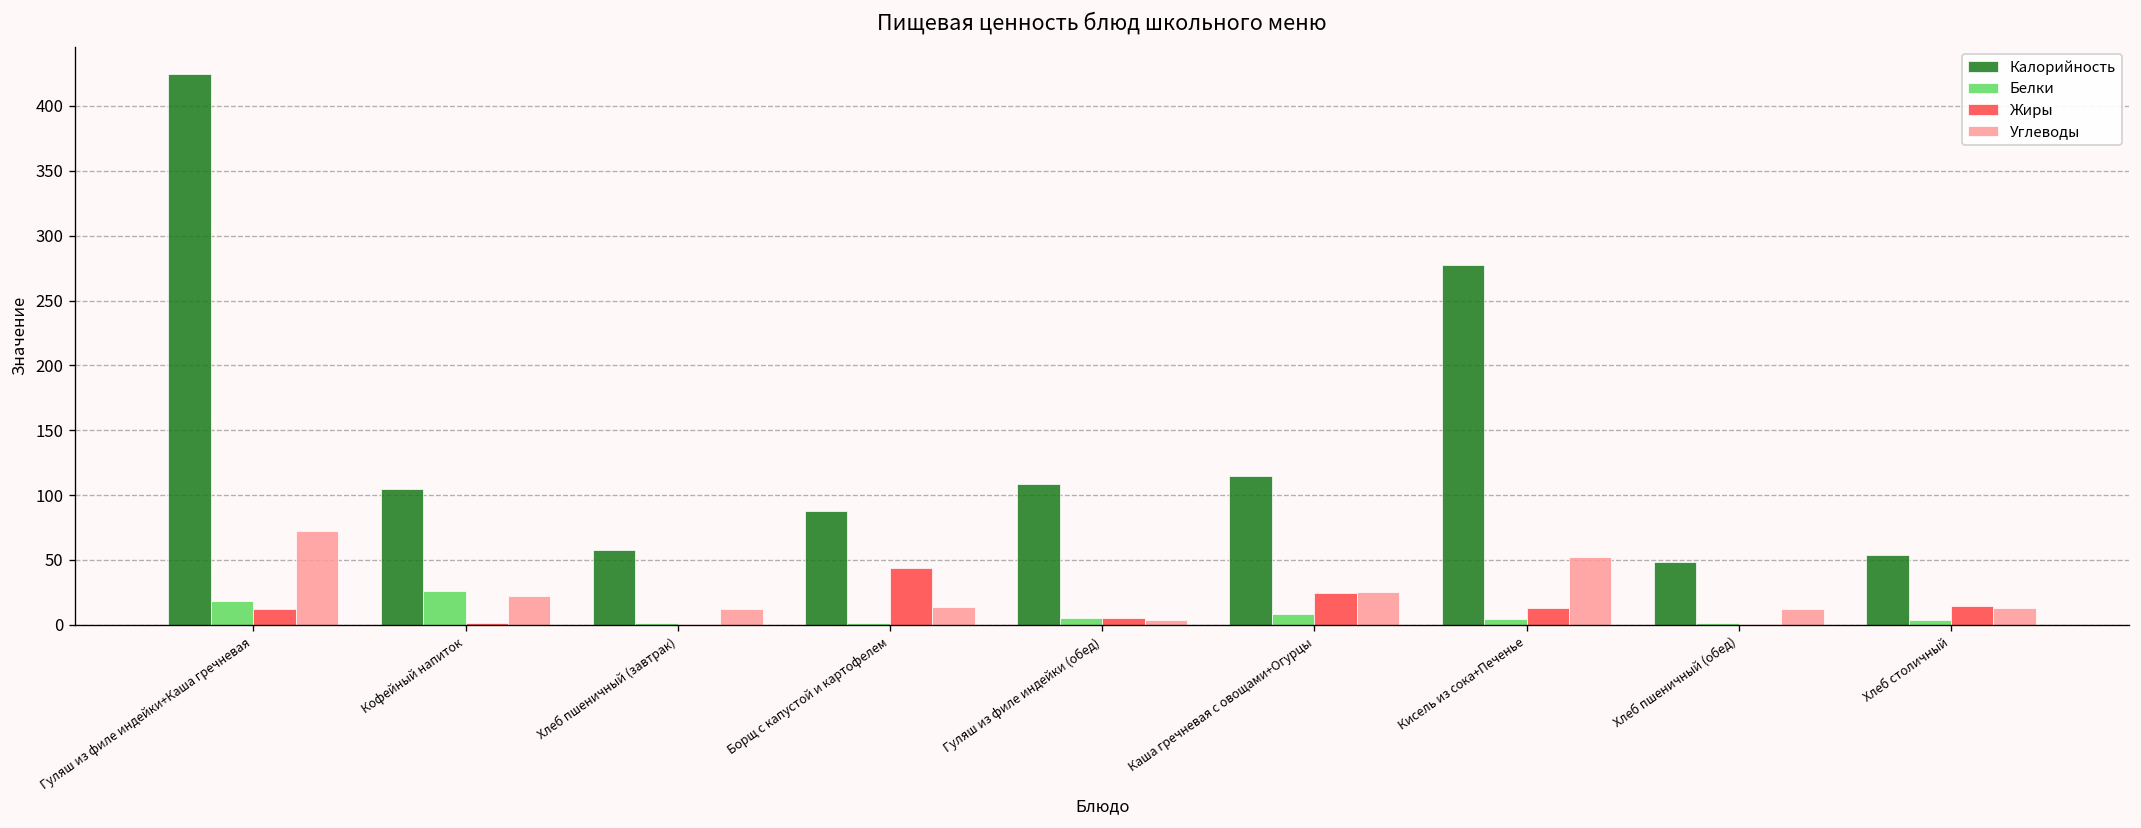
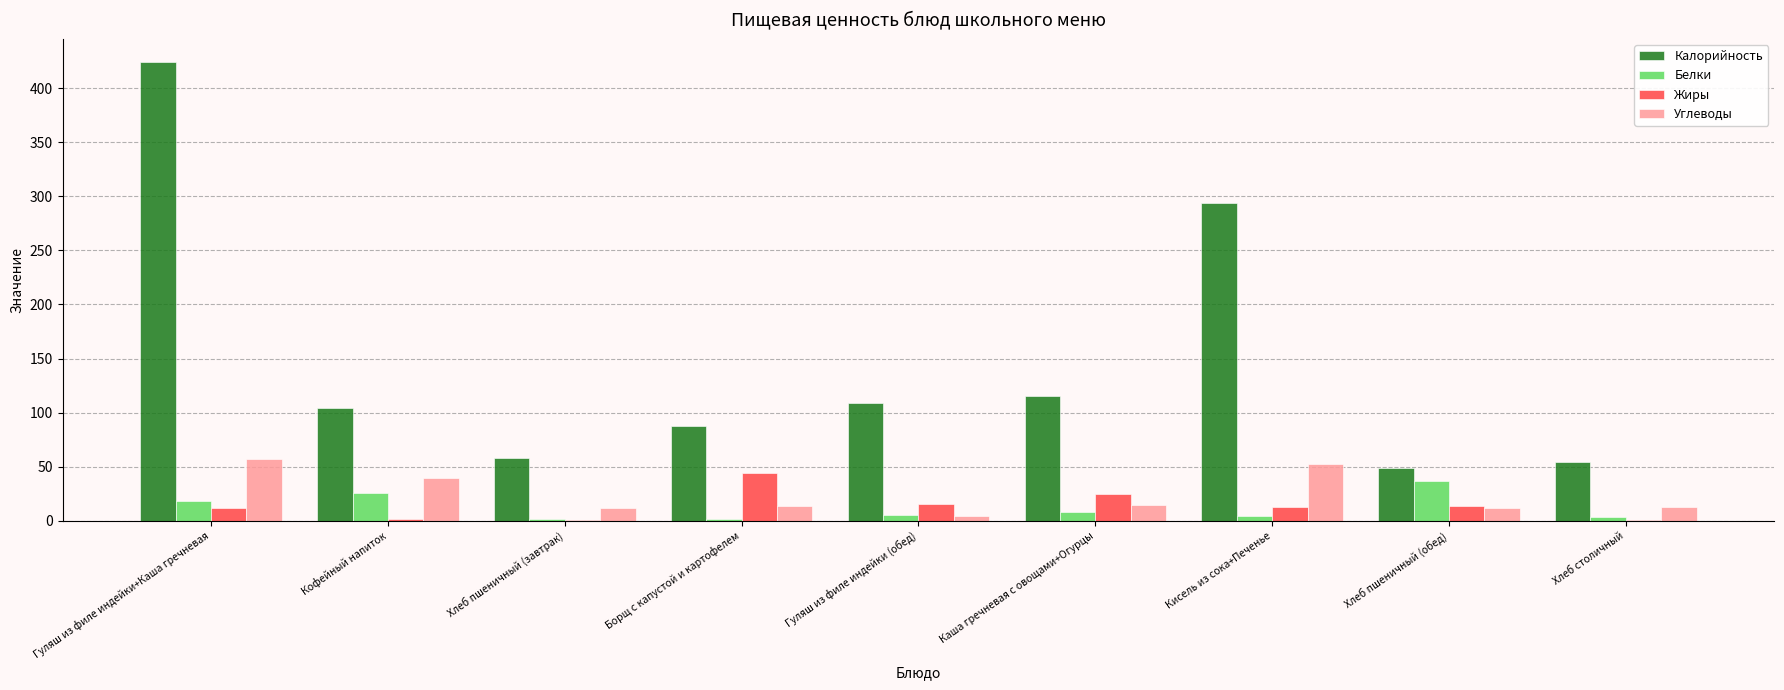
Углеводы, Гуляш из филе индейки+Каша гречневая: 73 -> 57
Углеводы, Кофейный напиток: 23 -> 40
Жиры, Гуляш из филе индейки (обед): 5 -> 16
Углеводы, Каша гречневая с овощами+Огурцы: 25 -> 14
Калорийность, Кисель из сока+Печенье: 277 -> 294
Белки, Хлеб пшеничный (обед): 2 -> 37
Жиры, Хлеб пшеничный (обед): 0 -> 14
Жиры, Хлеб столичный: 14 -> 1
